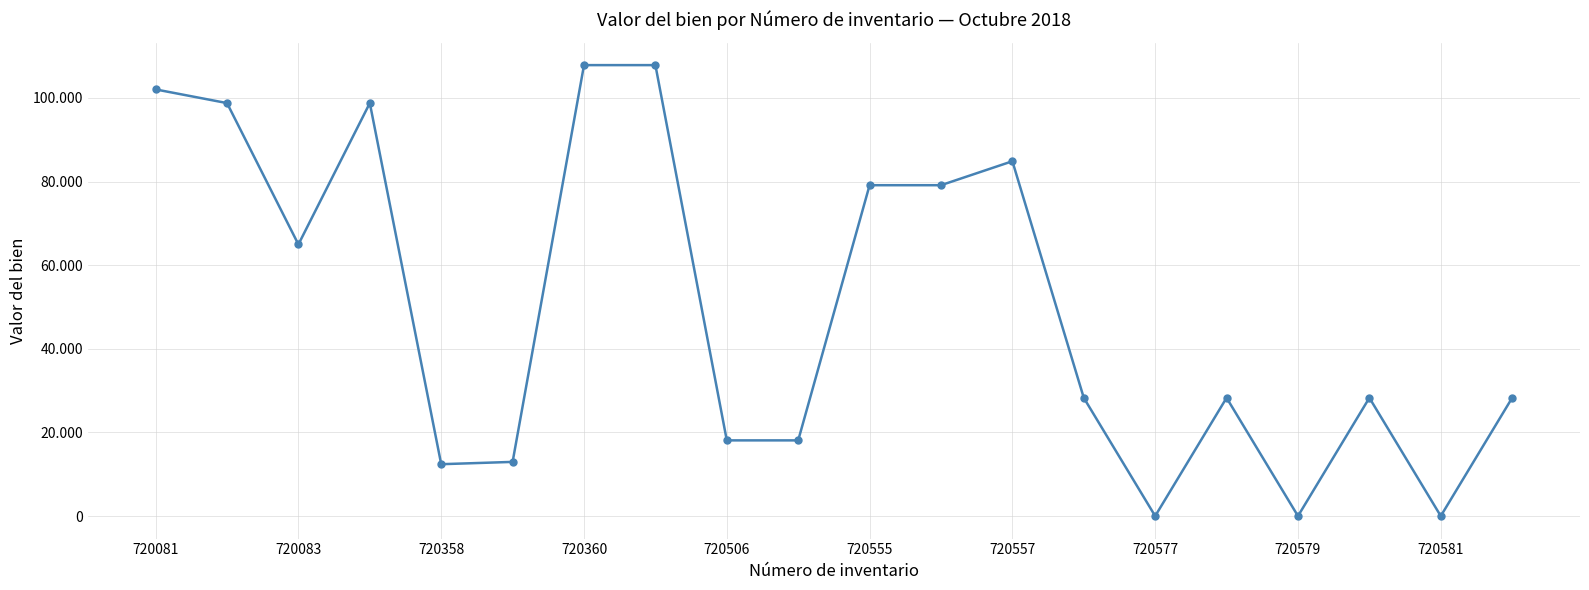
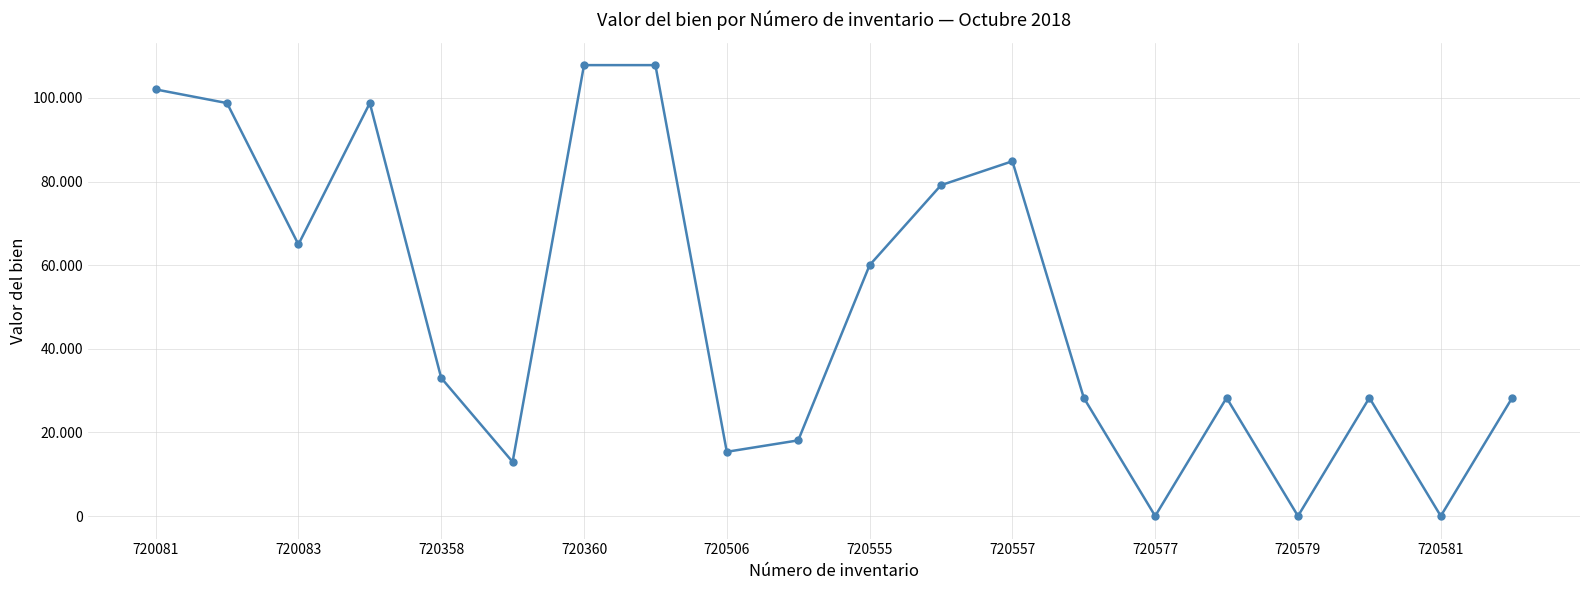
720358: 12 -> 33
720506: 18 -> 15
720555: 79 -> 60
